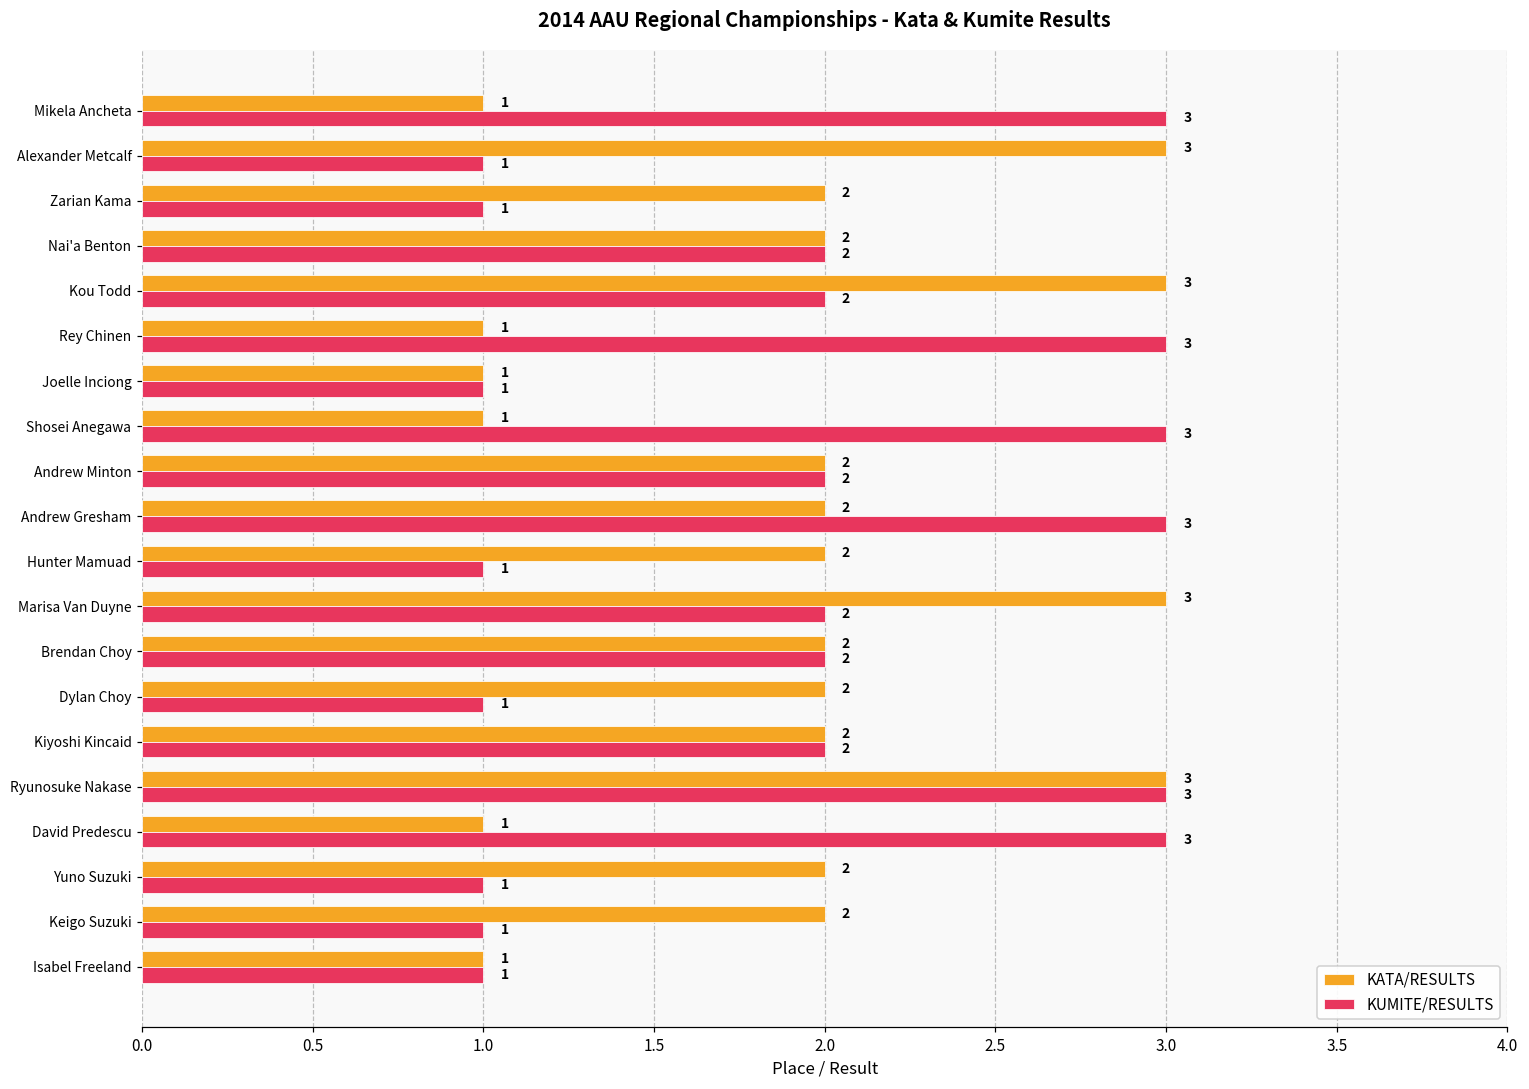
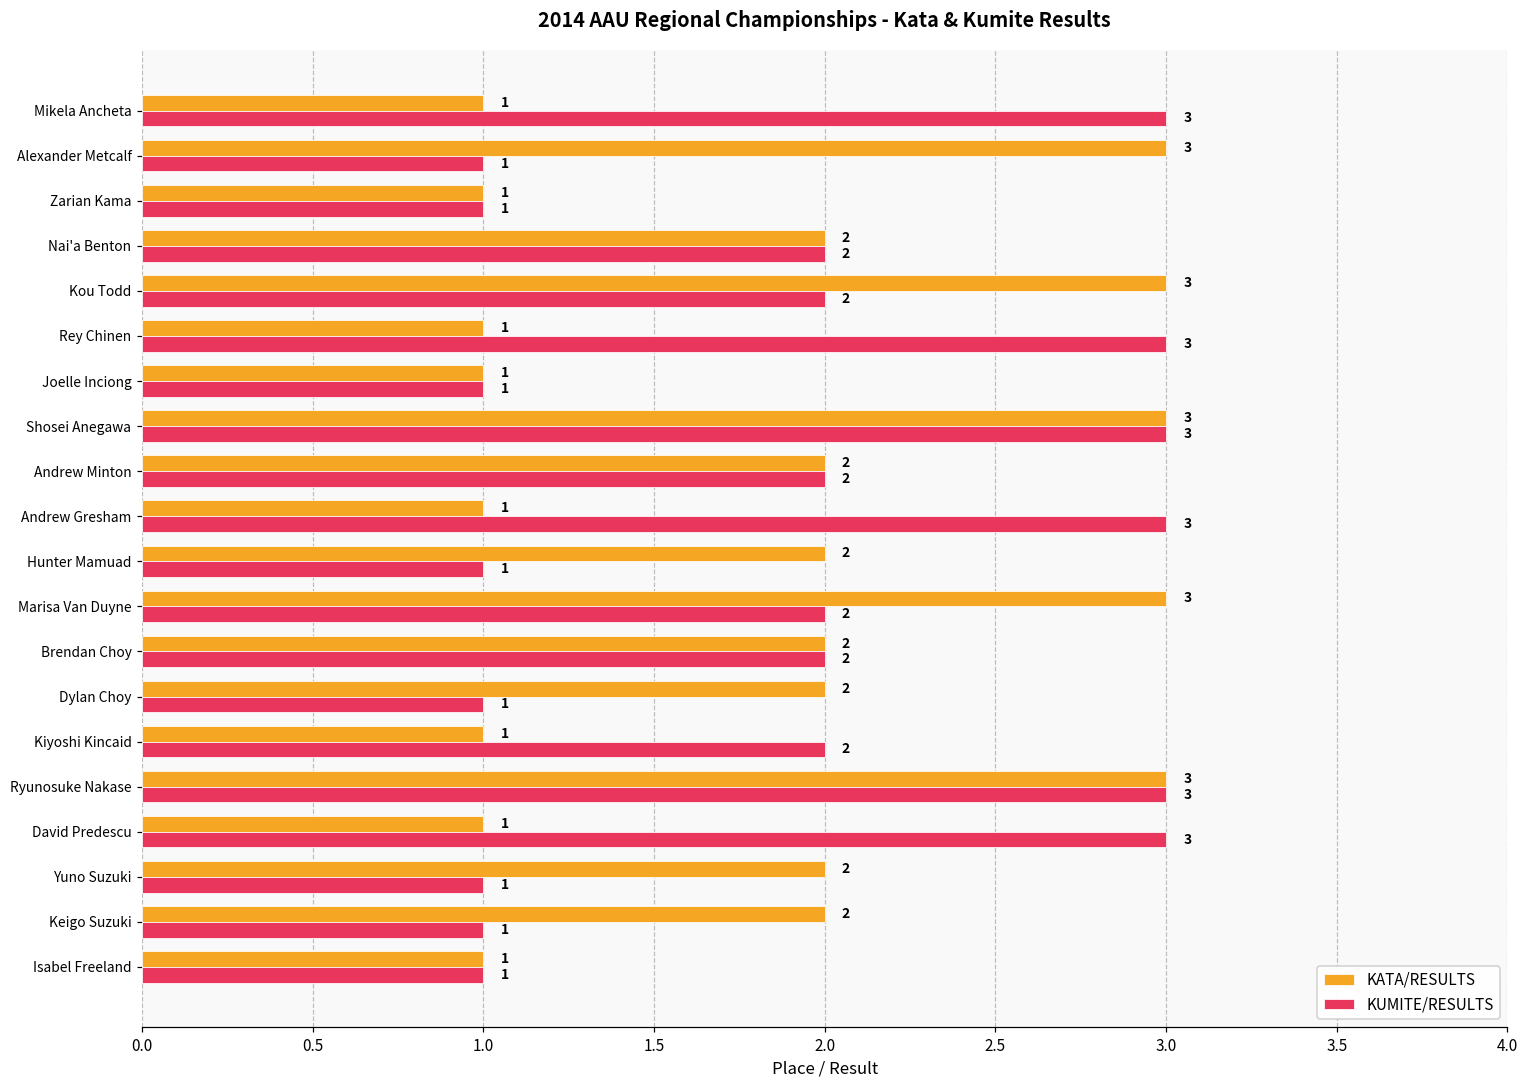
KATA/RESULTS, Zarian Kama: 2 -> 1
KATA/RESULTS, Shosei Anegawa: 1 -> 3
KATA/RESULTS, Andrew Gresham: 2 -> 1
KATA/RESULTS, Kiyoshi Kincaid: 2 -> 1
